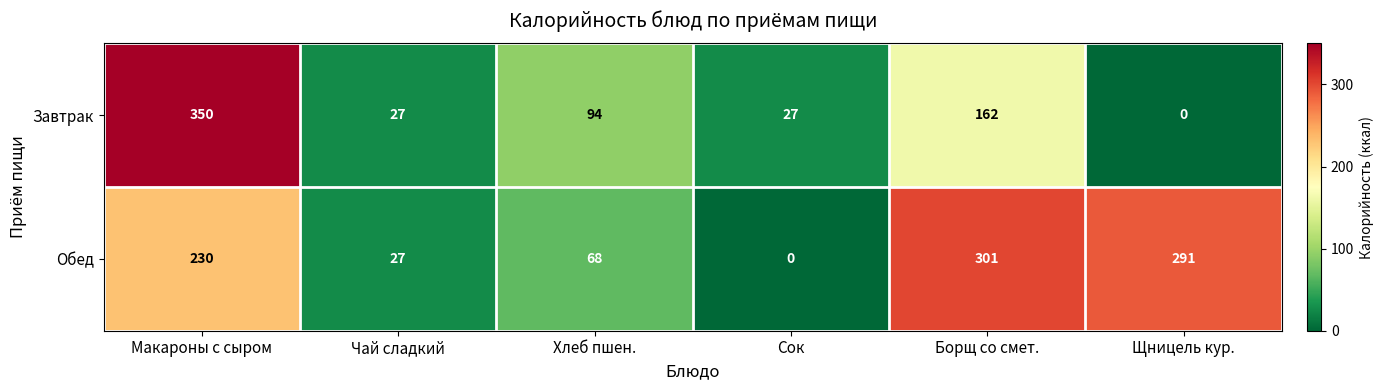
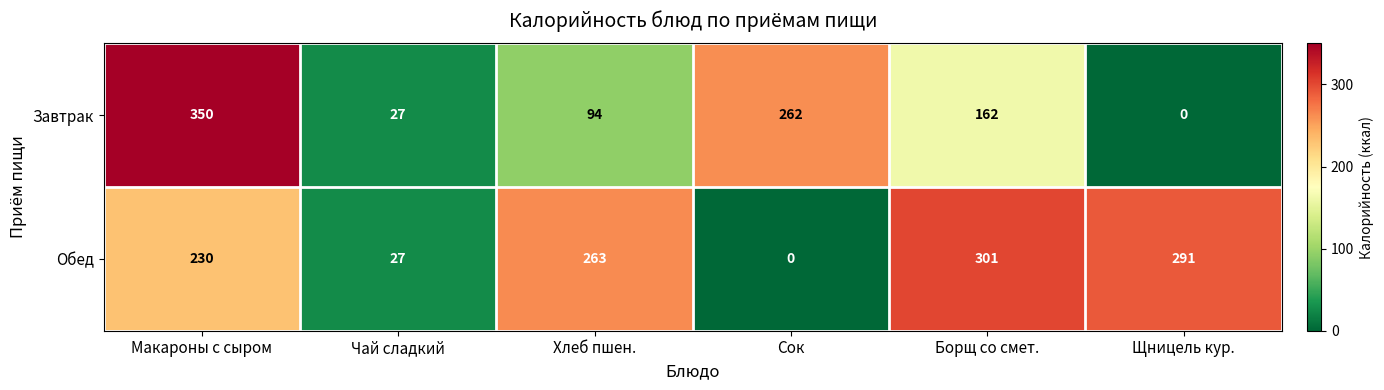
Завтрак, Сок: 27 -> 262
Обед, Хлеб пшен.: 68 -> 263
